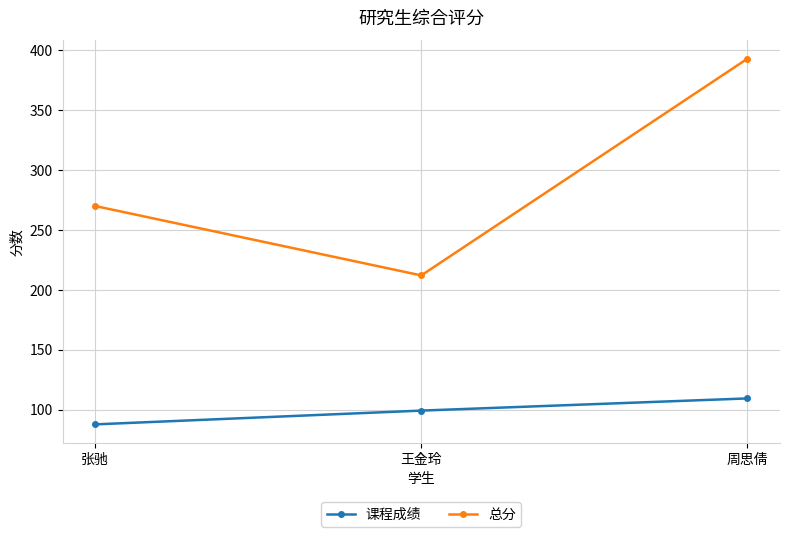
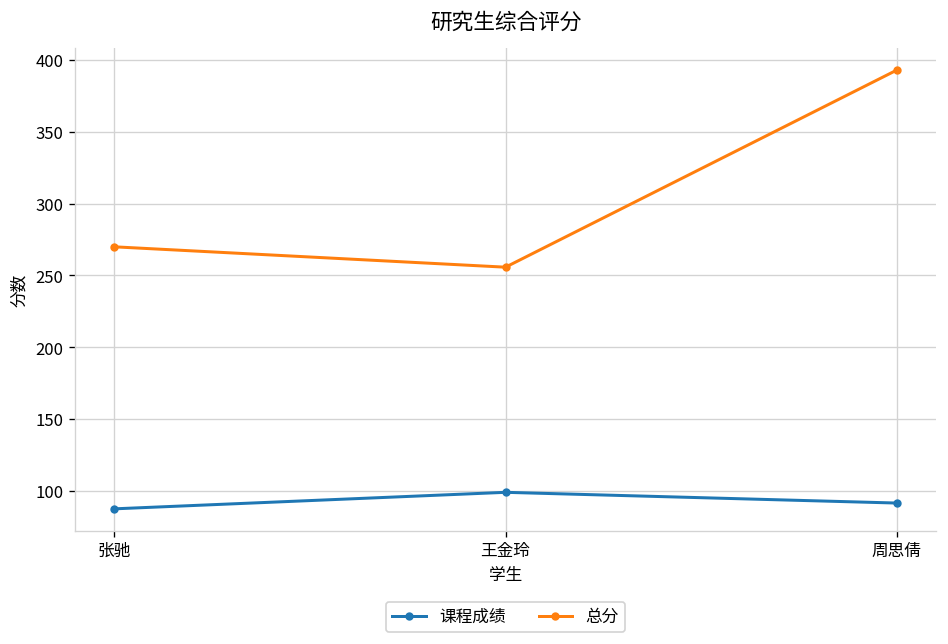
总分, 王金玲: 212 -> 256
课程成绩, 周思倩: 109 -> 92
